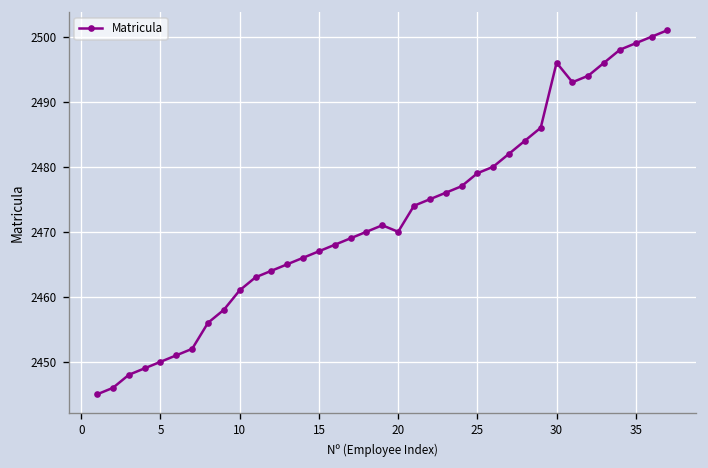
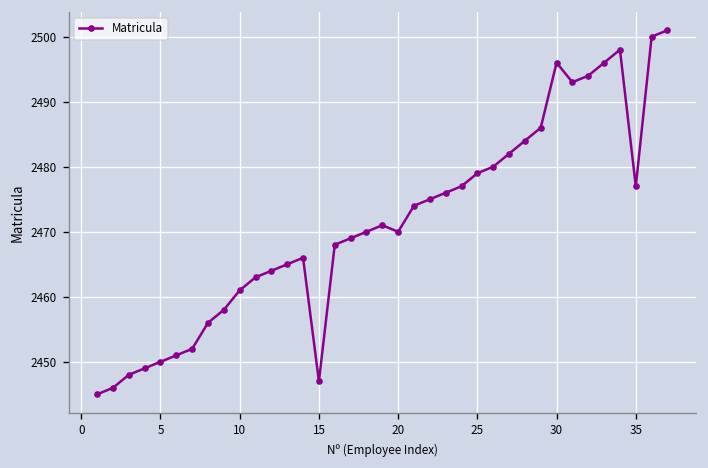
15: 2467 -> 2447
35: 2499 -> 2477
